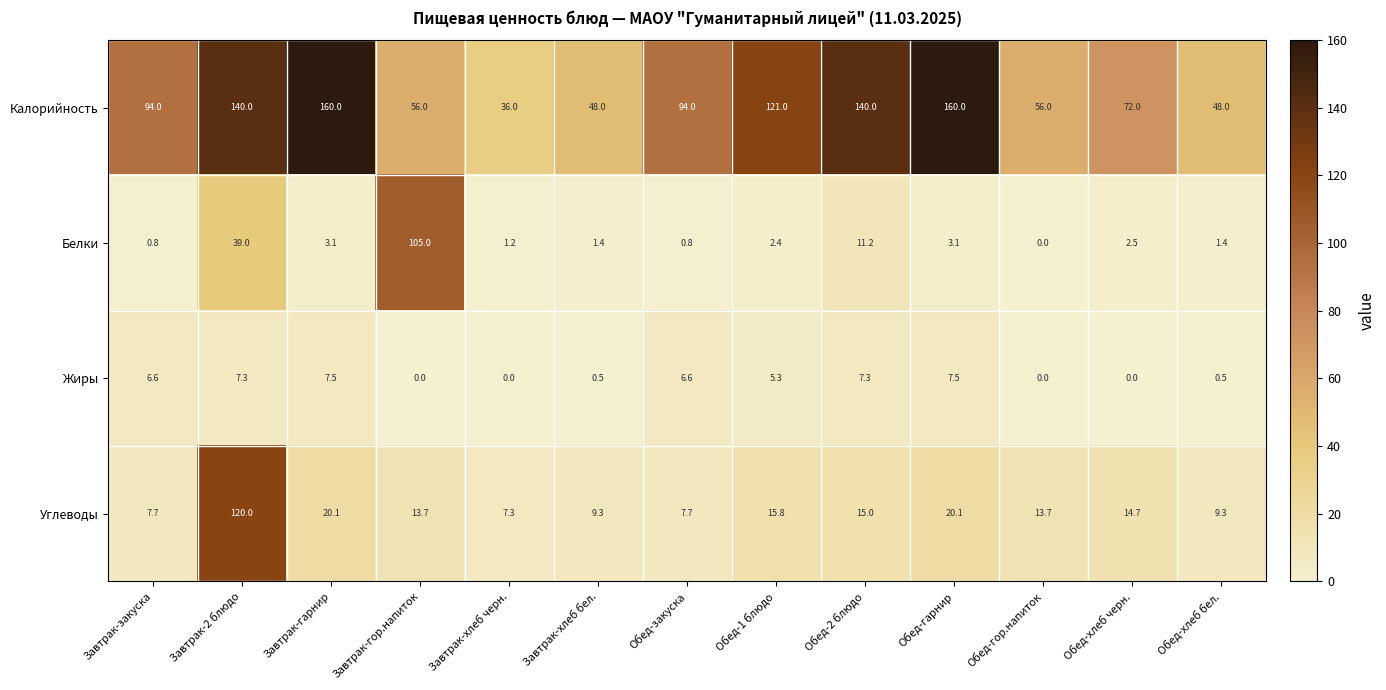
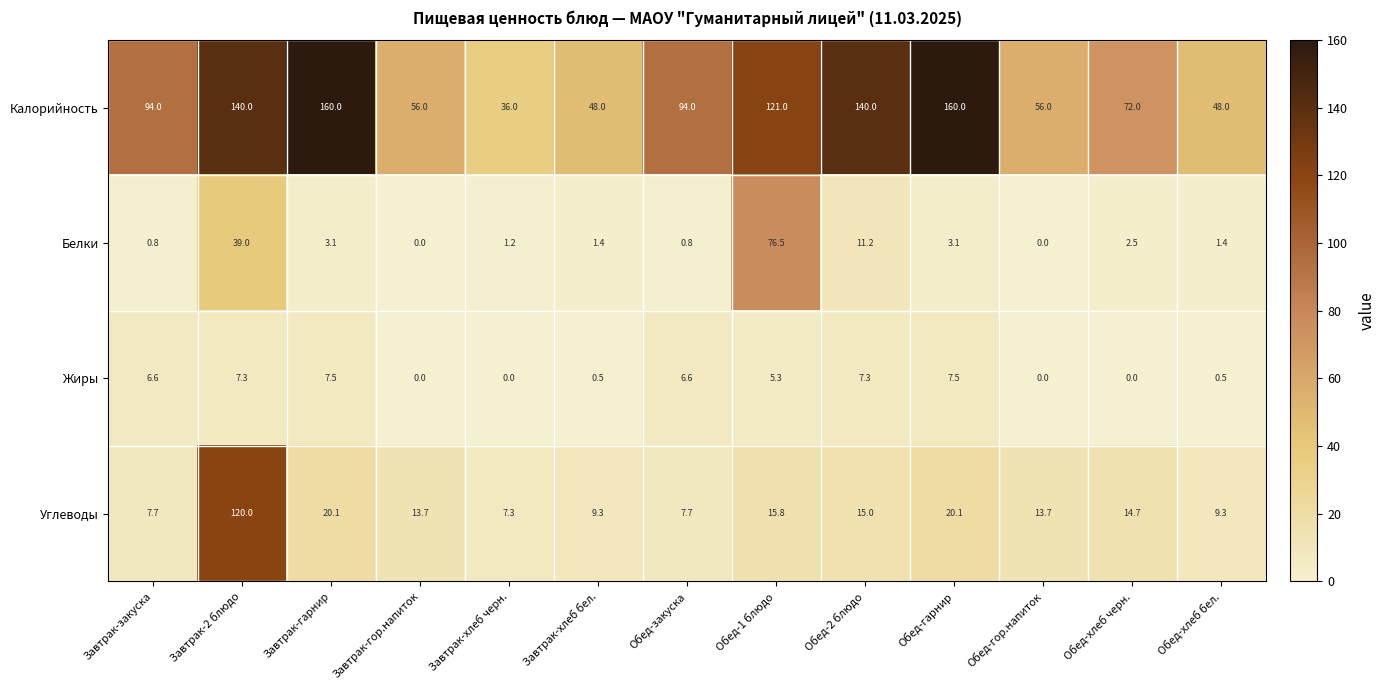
Белки, Завтрак-гор.напиток: 105.0 -> 0.0
Белки, Обед-1 блюдо: 2.4 -> 76.5
